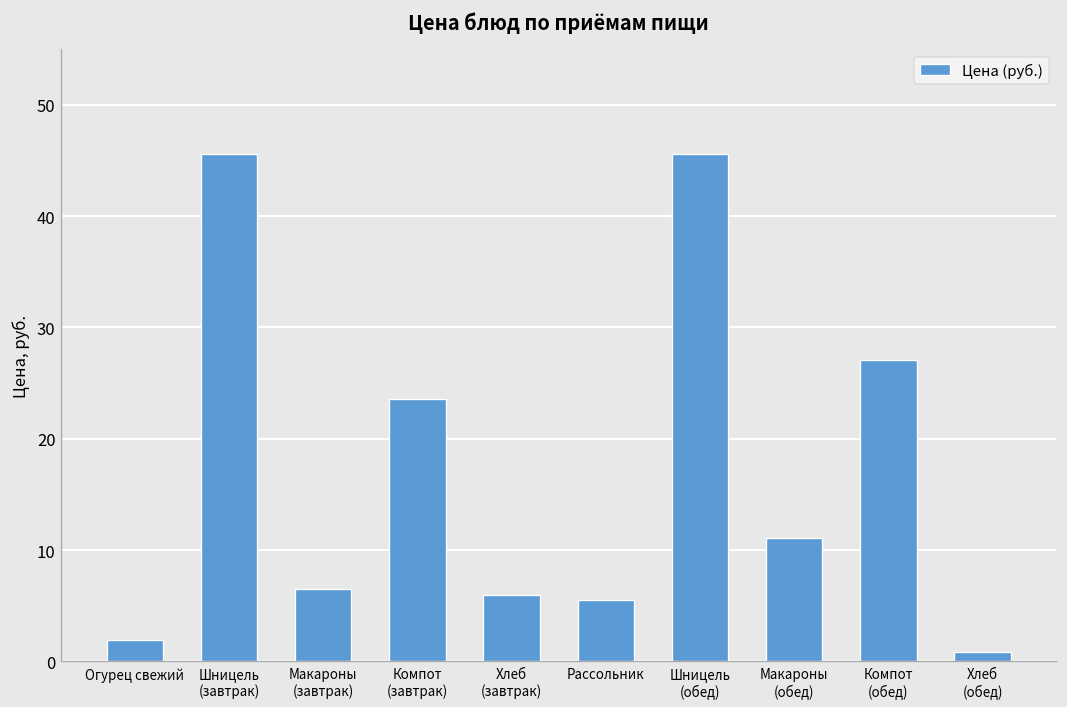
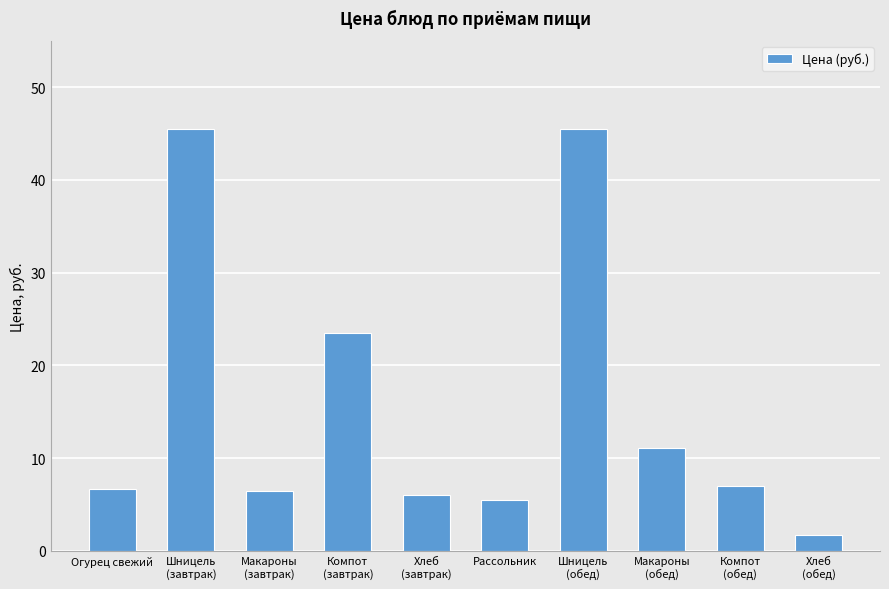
Огурец свежий: 2 -> 7
Компот (обед): 27 -> 7
Хлеб (обед): 1 -> 2
